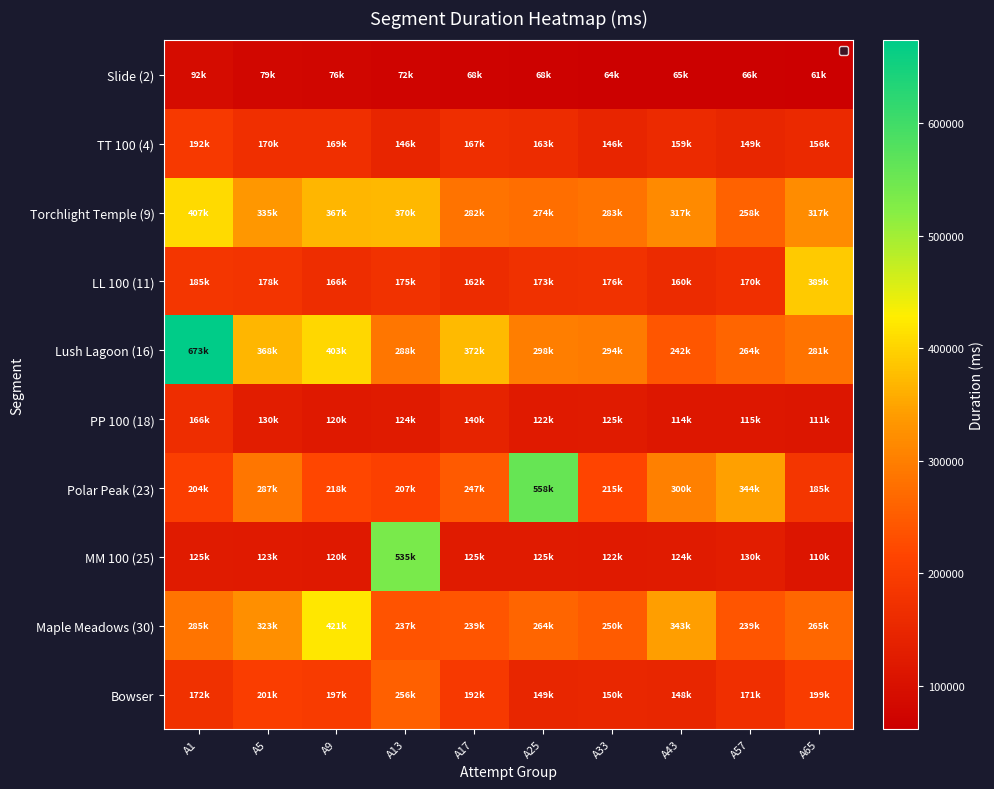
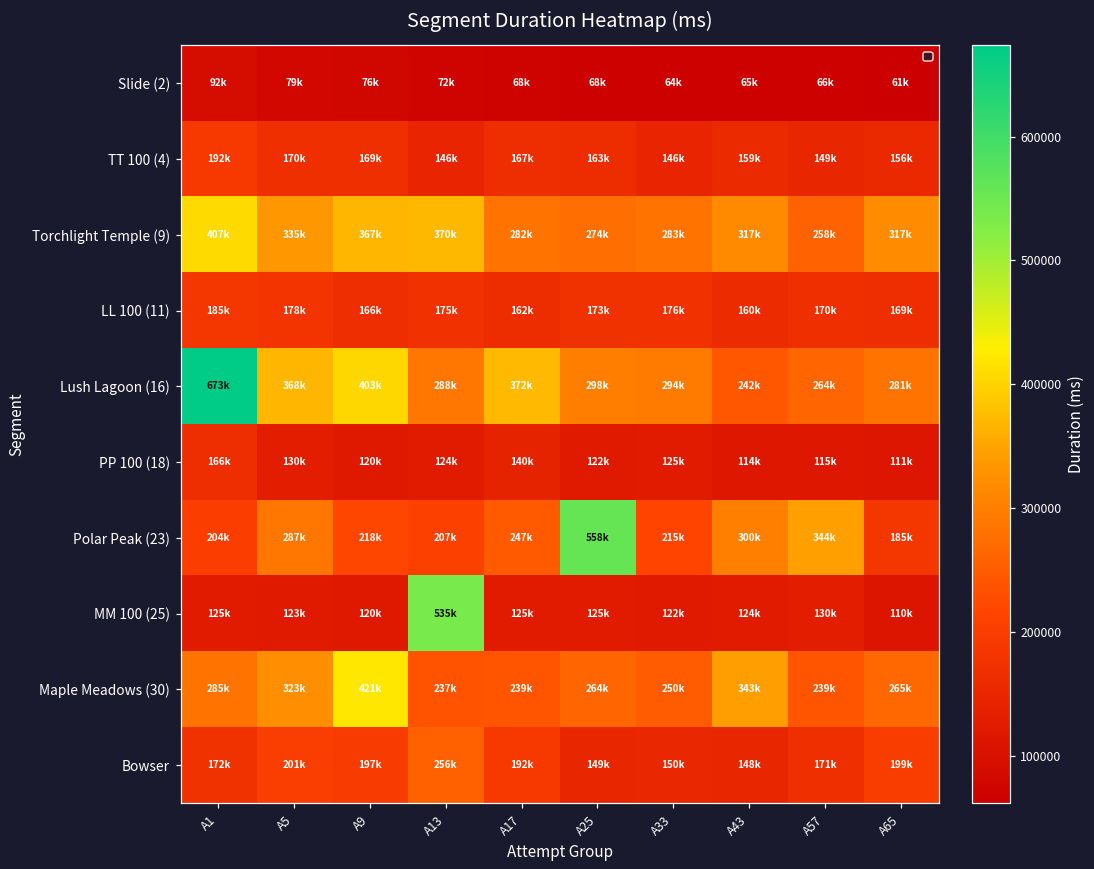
LL 100 (11), A65: 389k -> 169k
